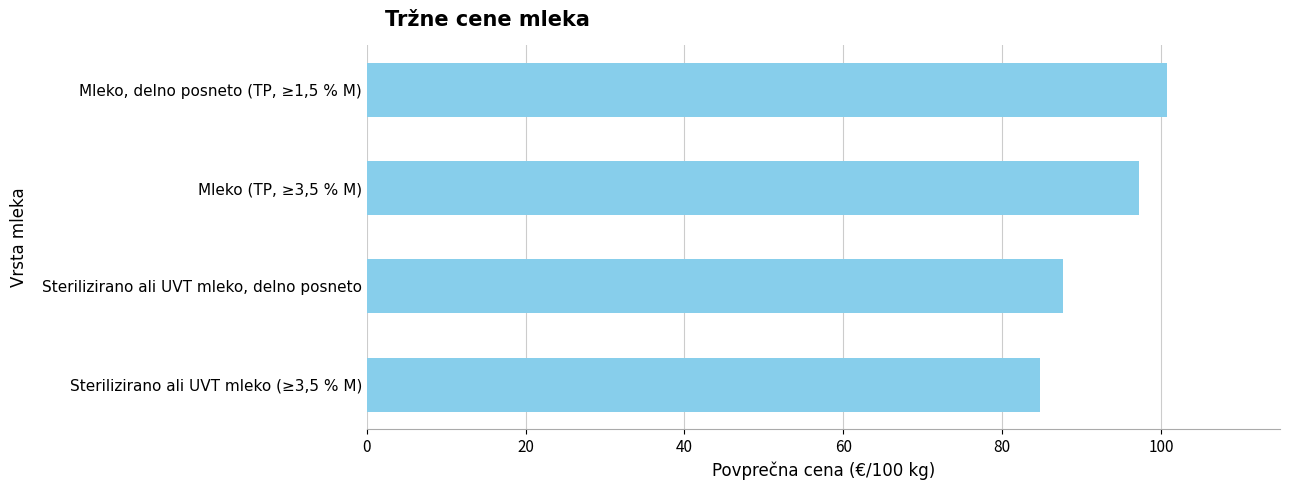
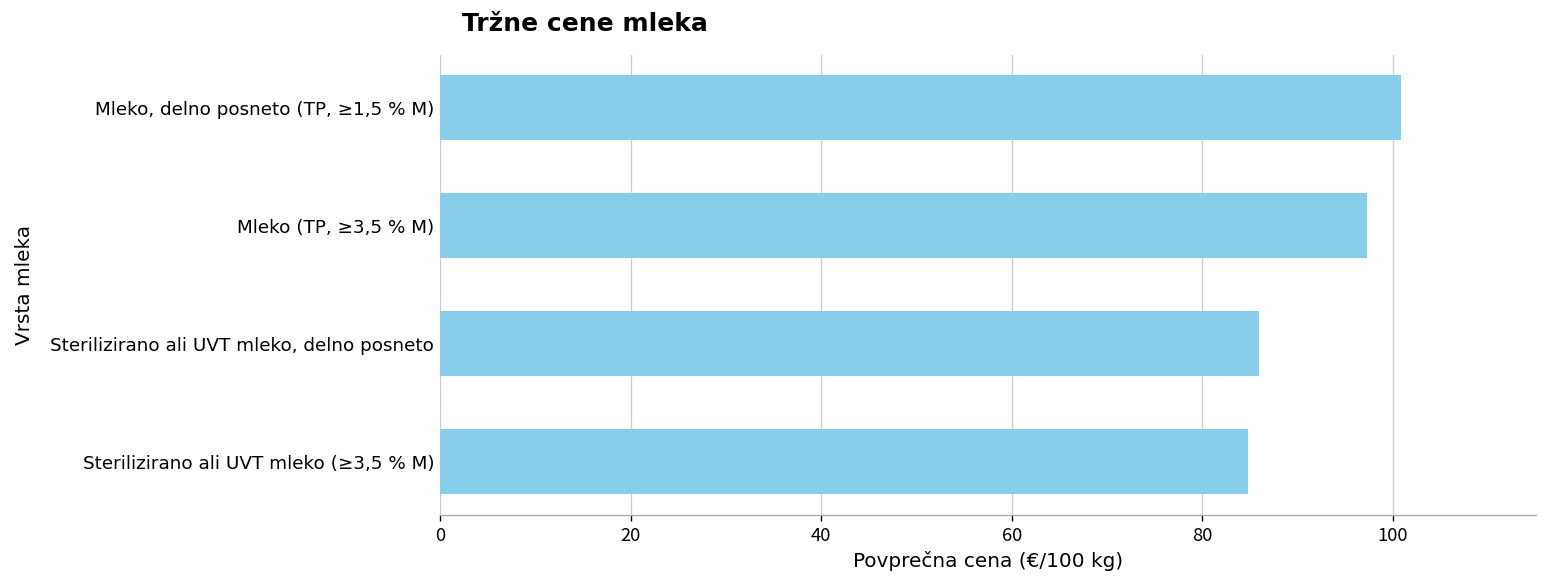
Sterilizirano ali UVT mleko, delno posneto: 88 -> 86
